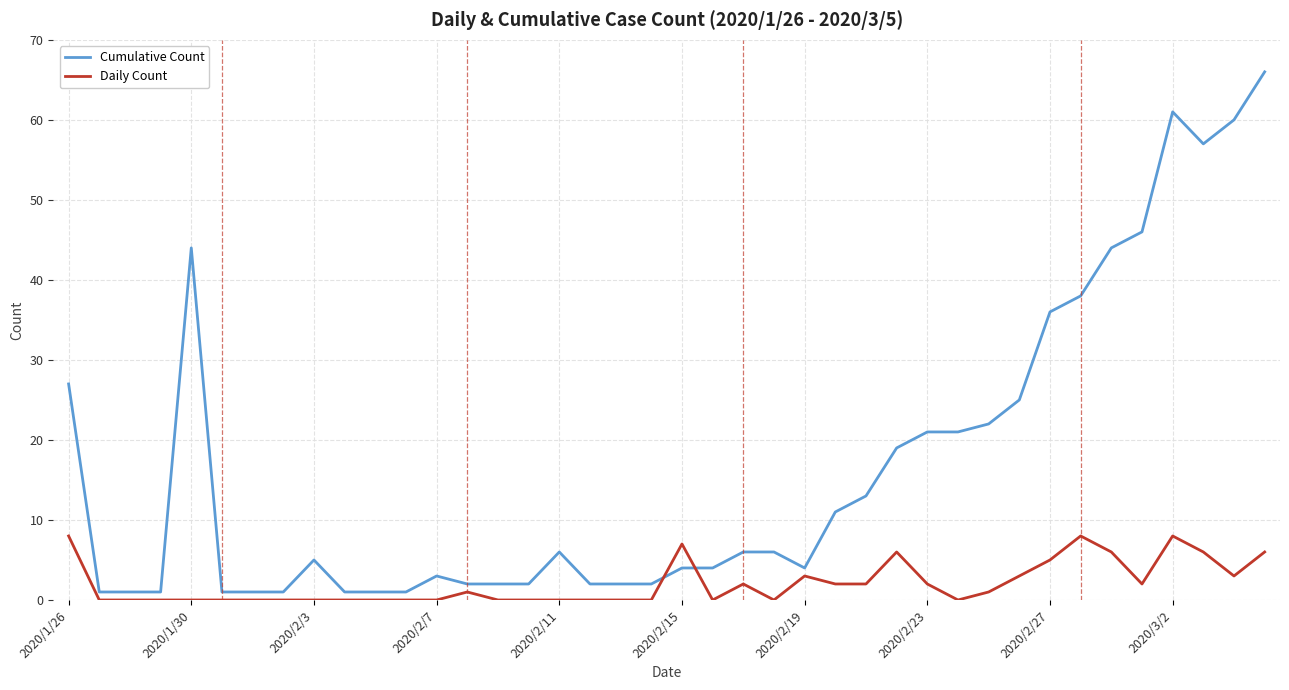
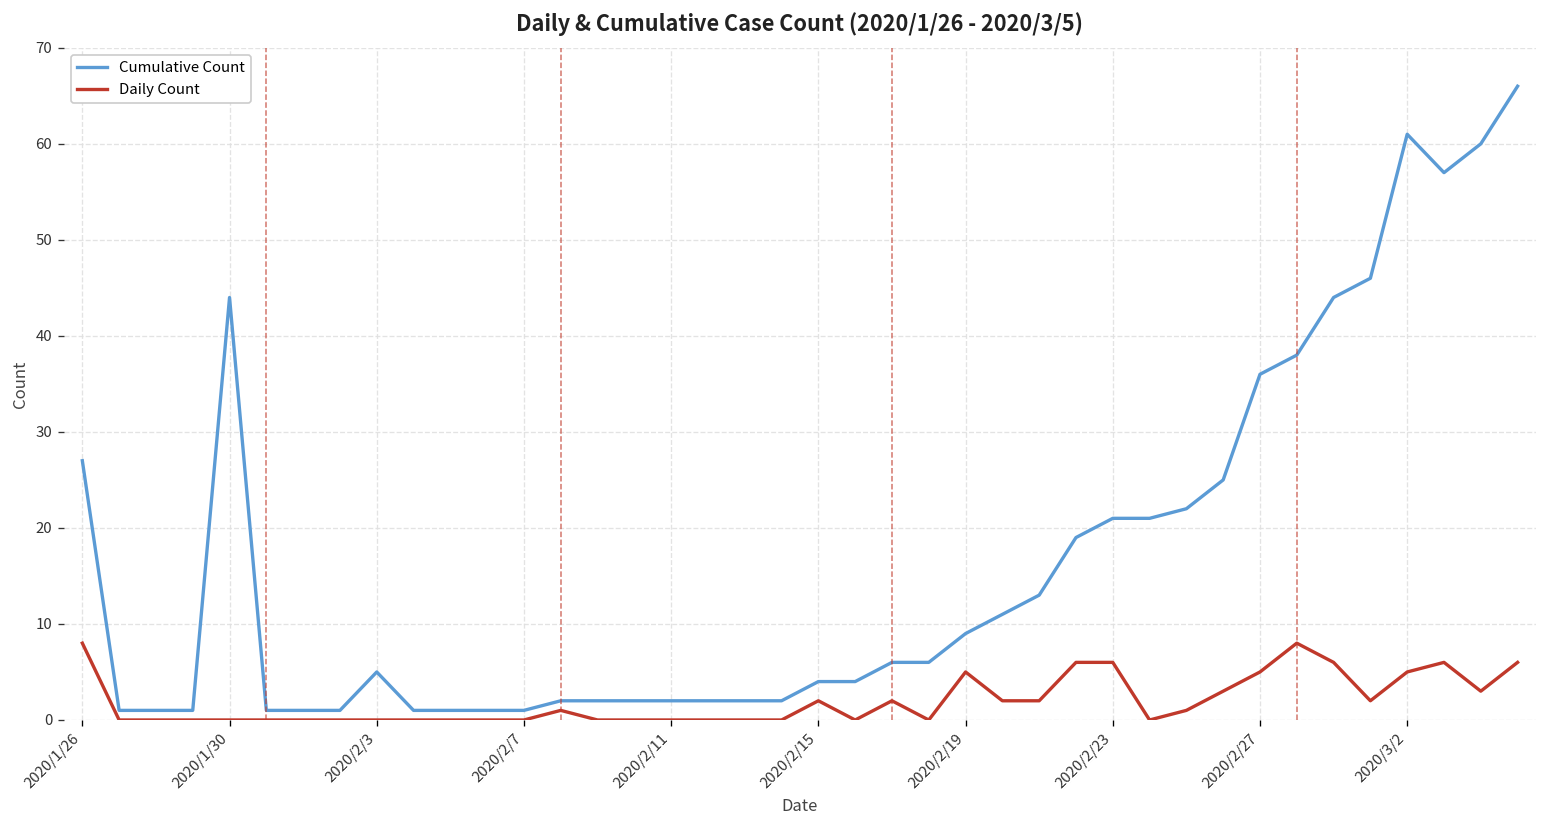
Cumulative Count, 2020/2/7: 3 -> 1
Cumulative Count, 2020/2/11: 6 -> 2
Daily Count, 2020/2/15: 7 -> 2
Cumulative Count, 2020/2/19: 4 -> 9
Daily Count, 2020/2/19: 3 -> 5
Daily Count, 2020/2/23: 2 -> 6
Daily Count, 2020/3/2: 8 -> 5
